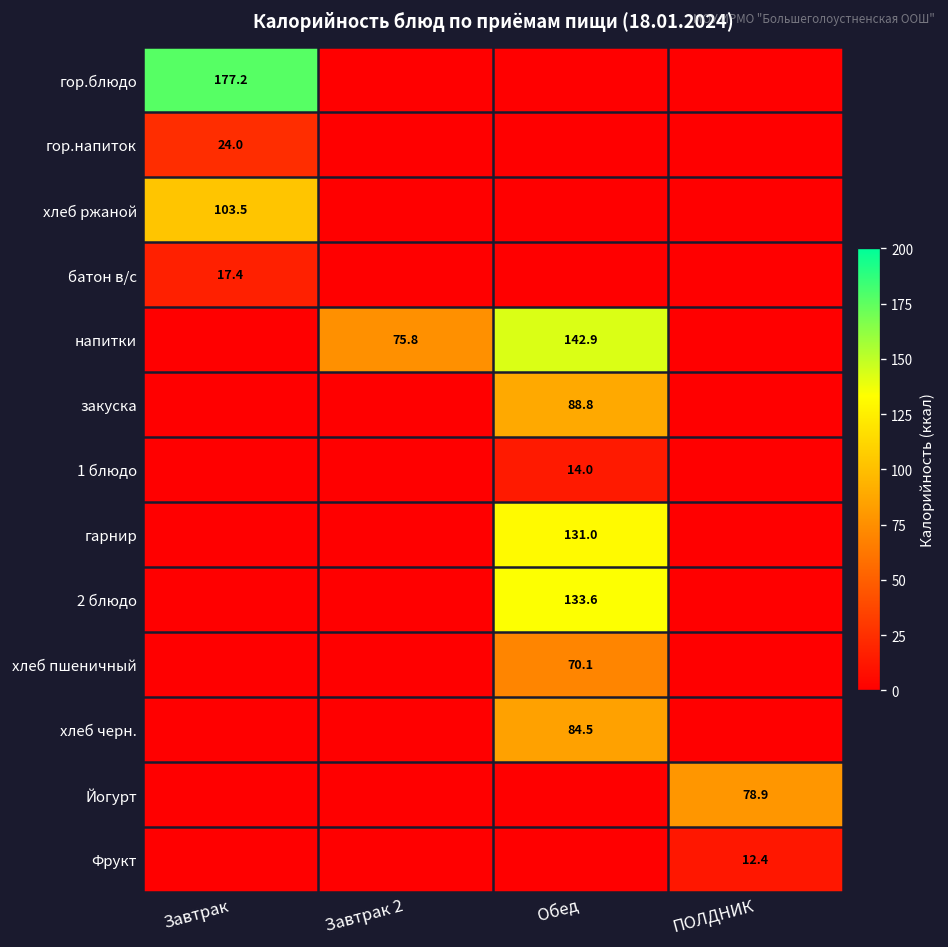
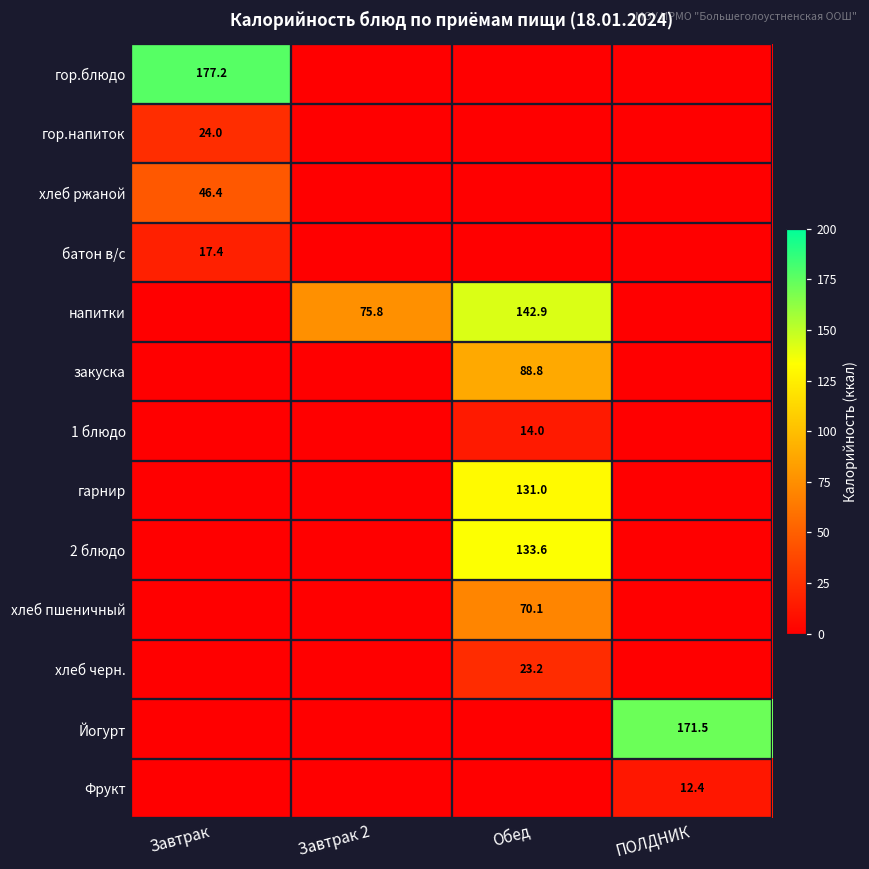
хлеб ржаной, Завтрак: 103.5 -> 46.4
хлеб черн., Обед: 84.5 -> 23.2
Йогурт, ПОЛДНИК: 78.9 -> 171.5
